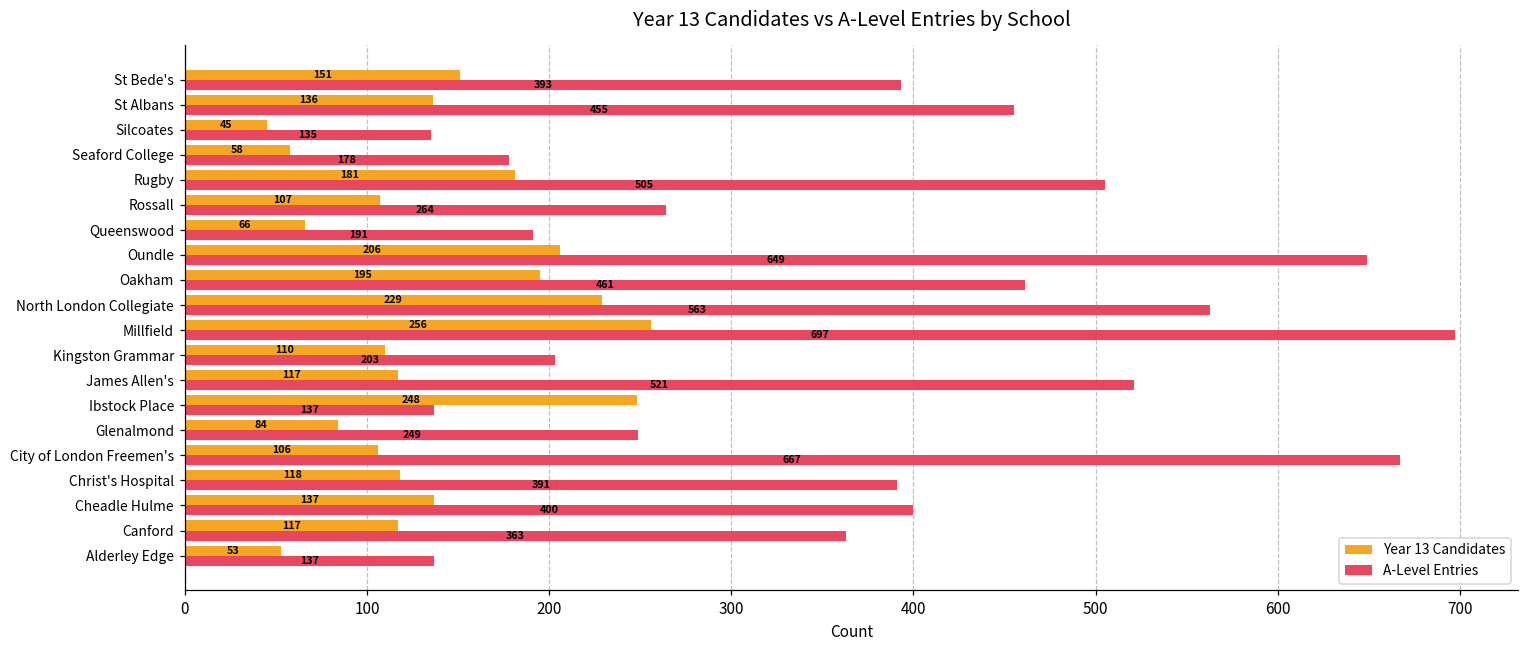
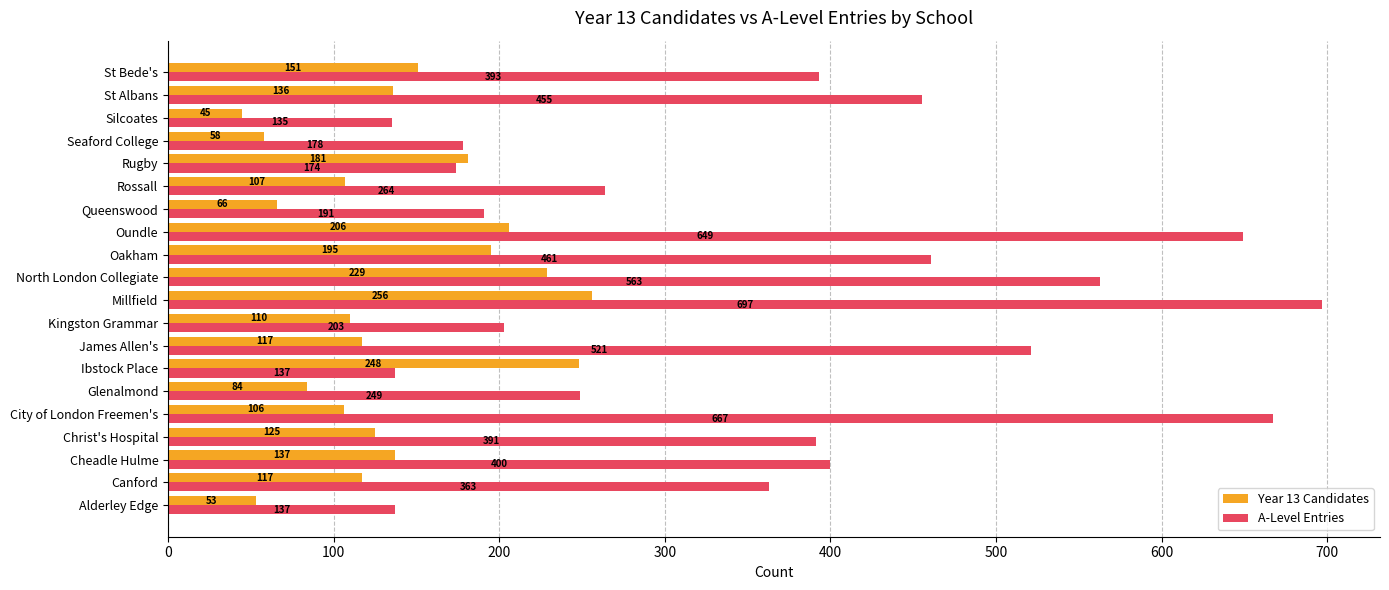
A-Level Entries, Rugby: 505 -> 174
Year 13 Candidates, Christ's Hospital: 118 -> 125
